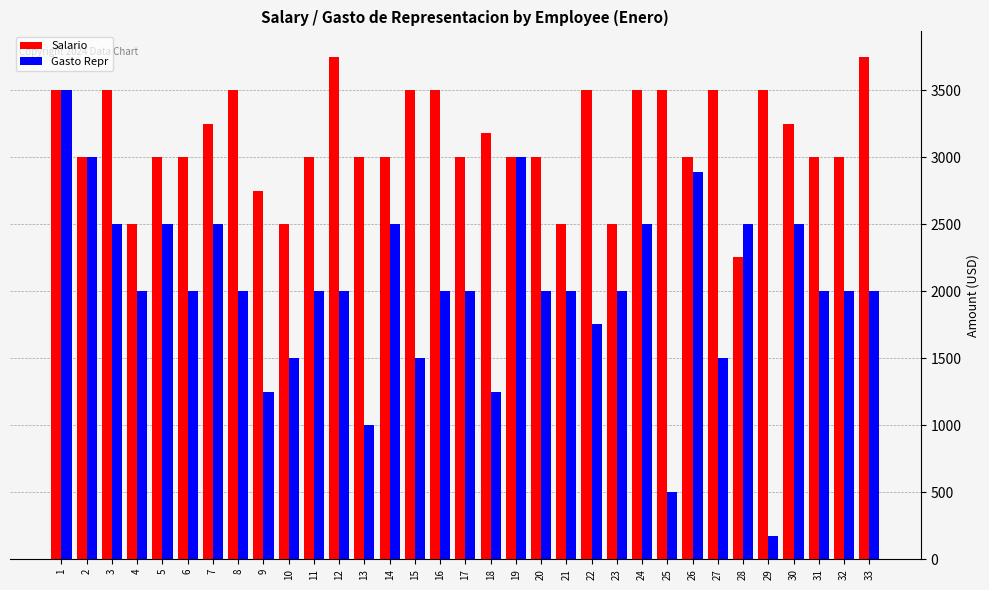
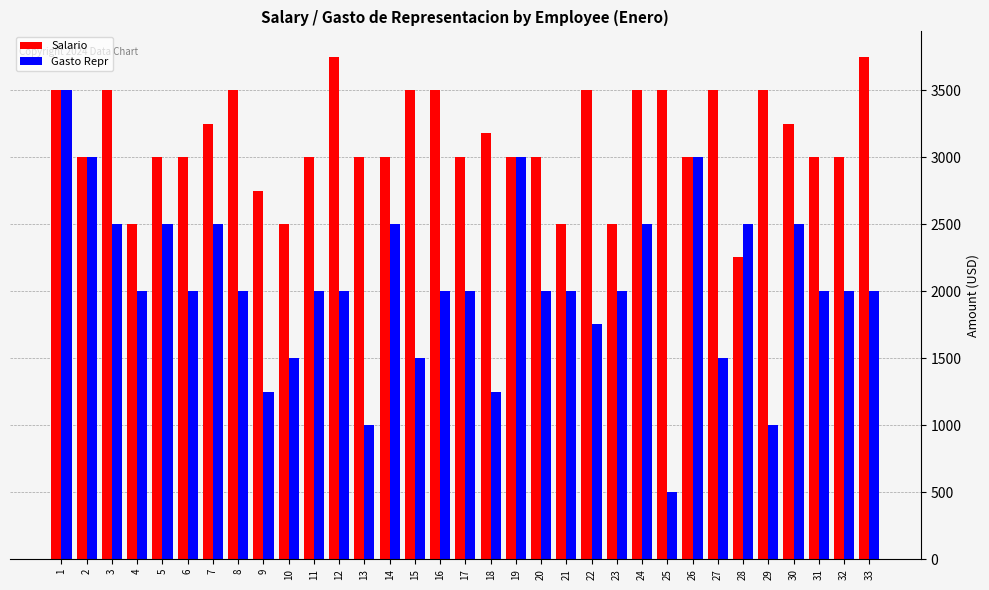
Gasto Repr, 26: 2890 -> 3000
Gasto Repr, 29: 170 -> 1000
